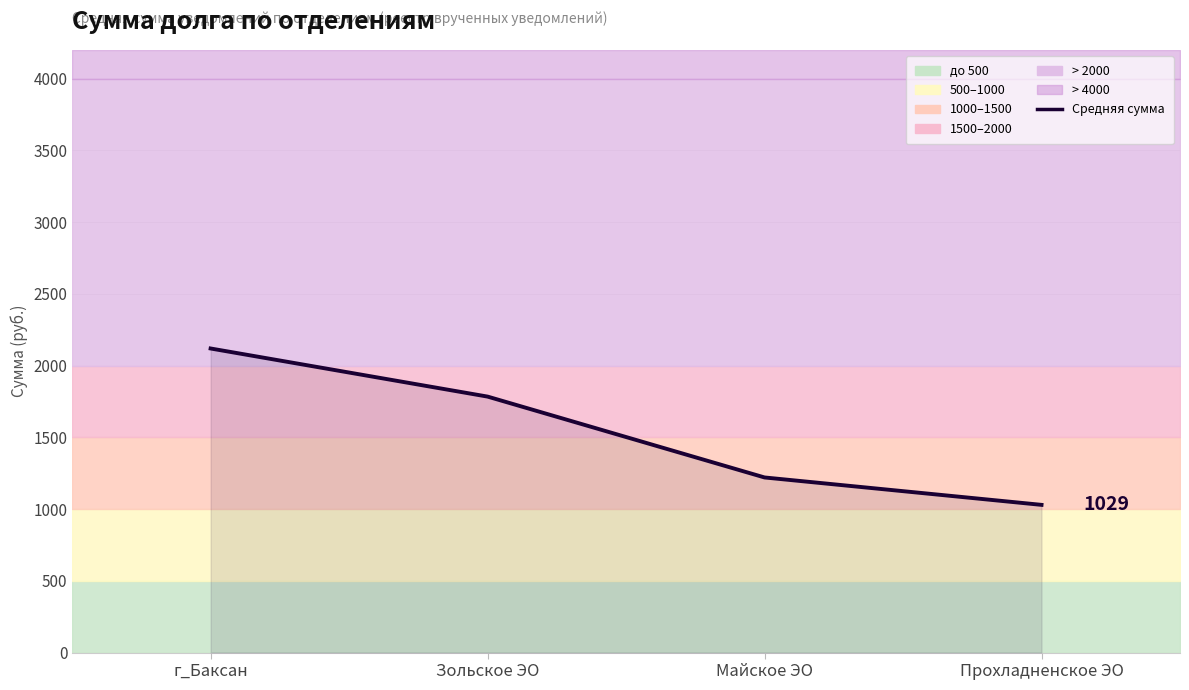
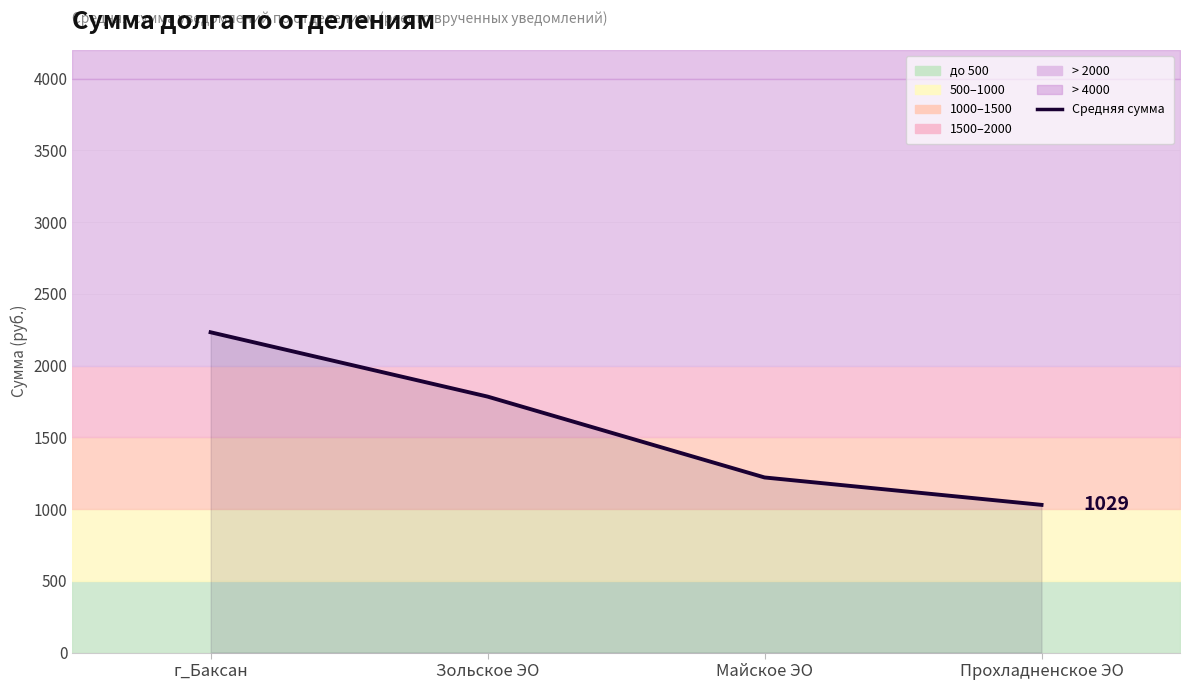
Средняя сумма, г_Баксан: 2120 -> 2230
